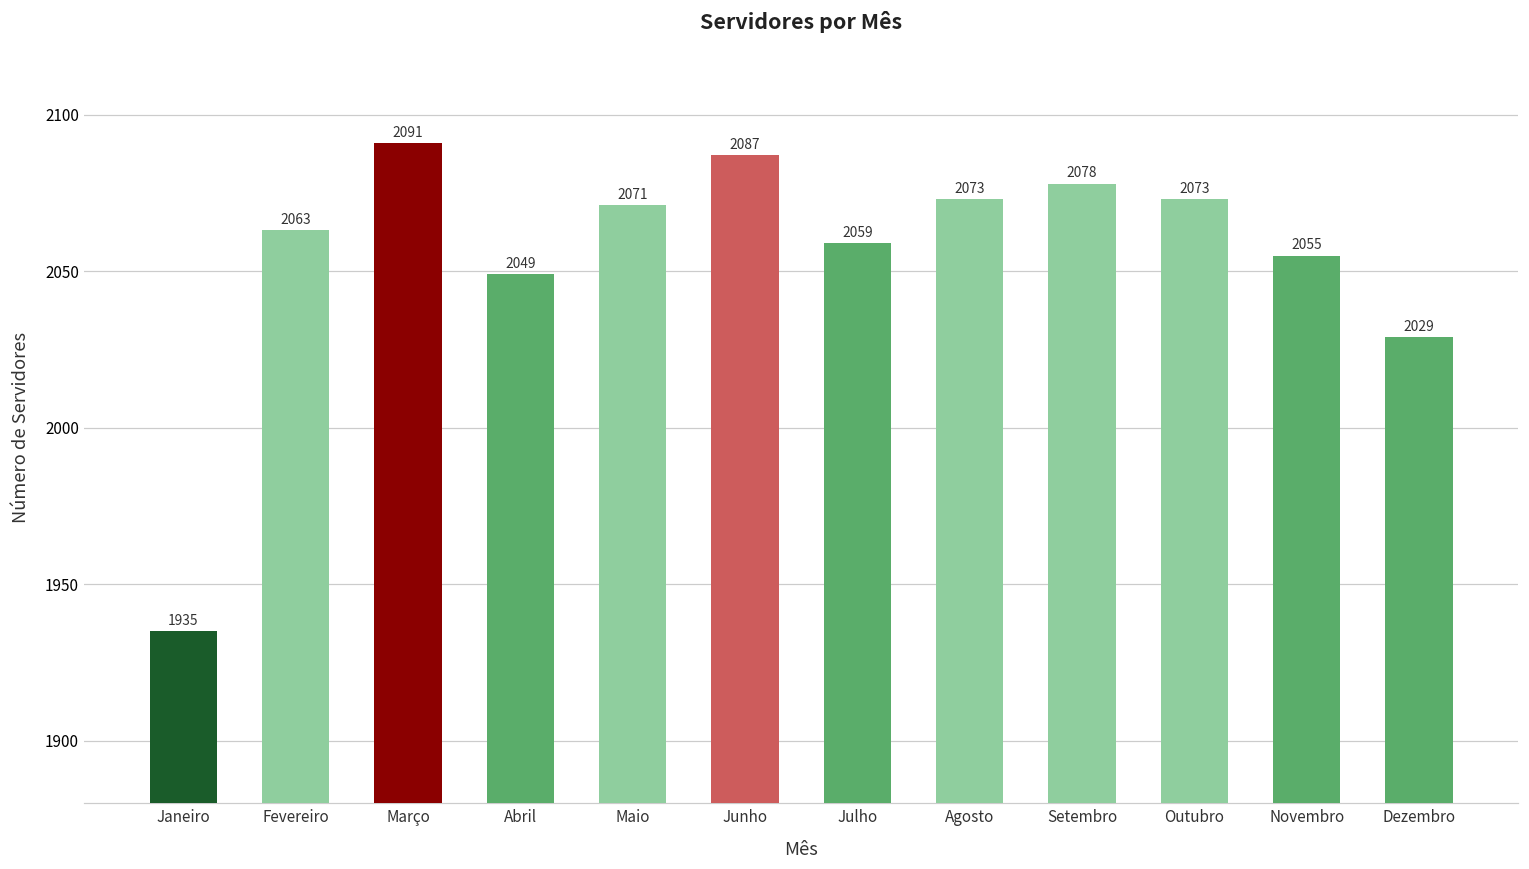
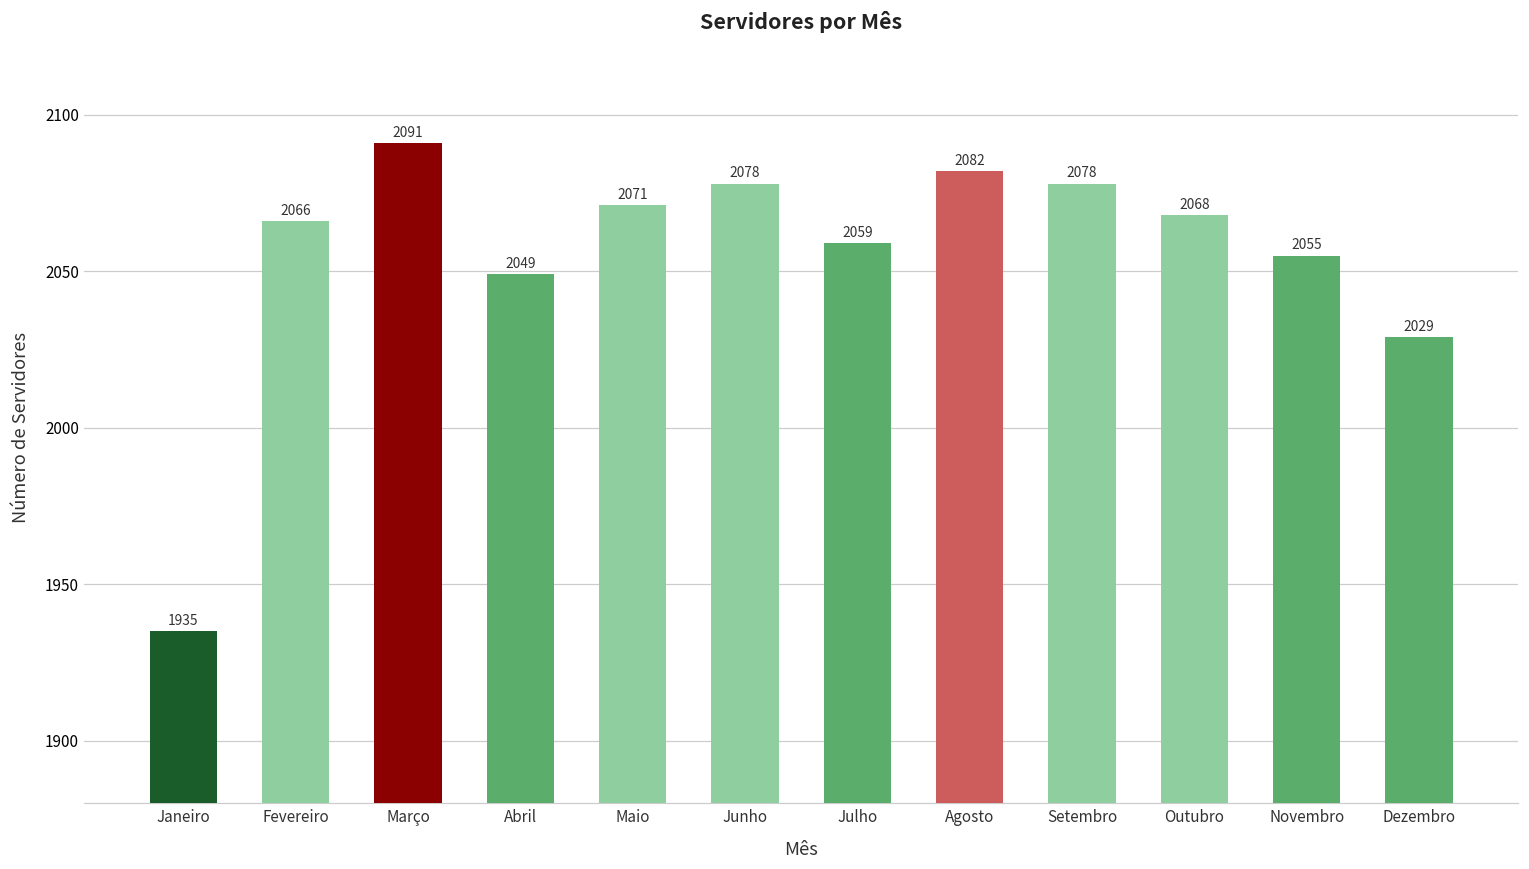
Fevereiro: 2063 -> 2066
Junho: 2087 -> 2078
Agosto: 2073 -> 2082
Outubro: 2073 -> 2068
